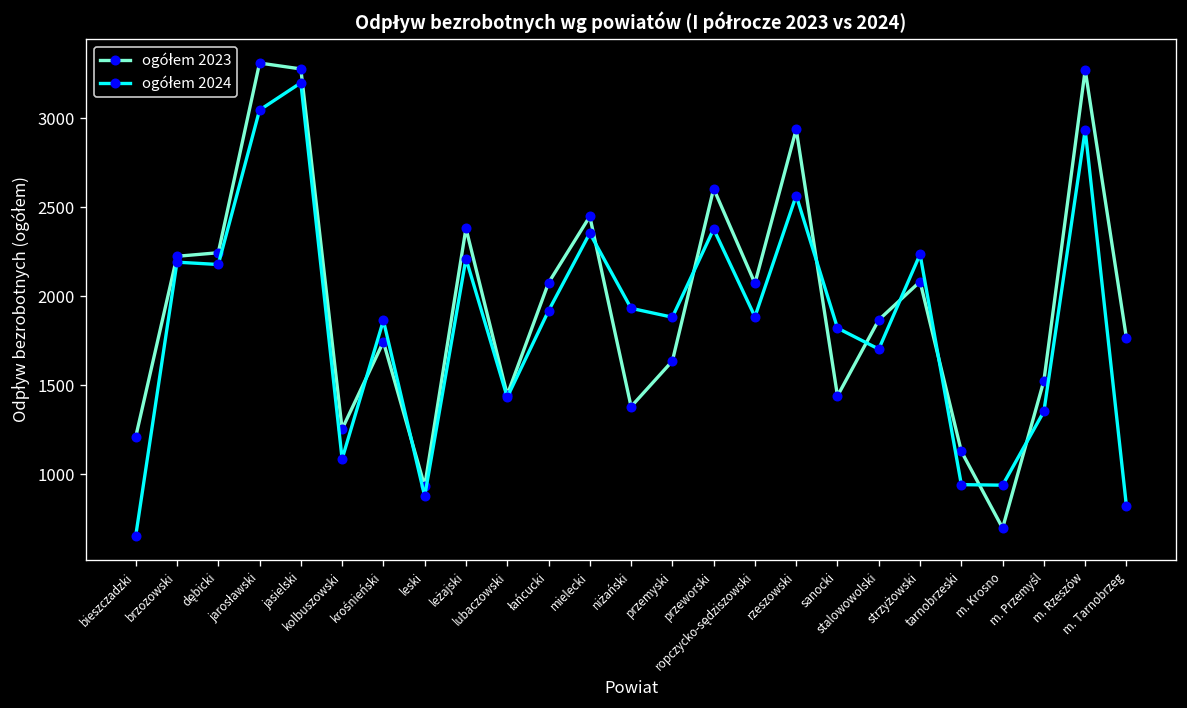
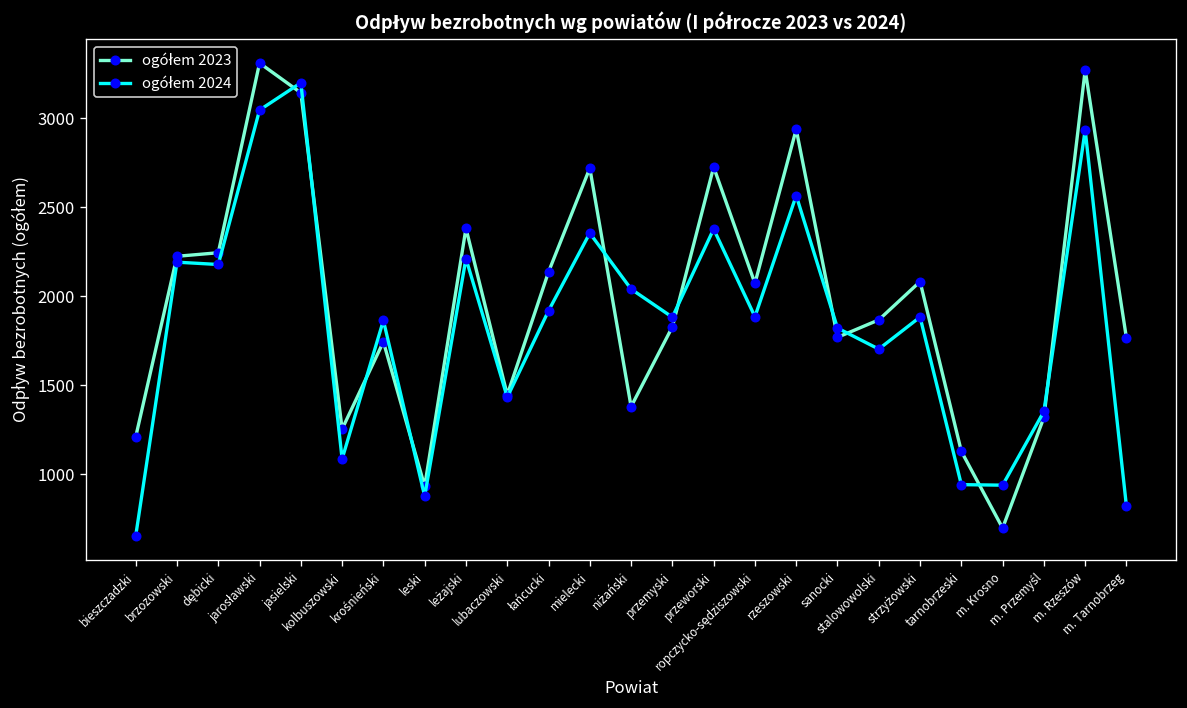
ogółem 2023, jasielski: 3280 -> 3140
ogółem 2023, łańcucki: 2080 -> 2140
ogółem 2023, mielecki: 2450 -> 2720
ogółem 2024, niżański: 1930 -> 2040
ogółem 2023, przemyski: 1640 -> 1830
ogółem 2023, przeworski: 2610 -> 2730
ogółem 2023, sanocki: 1440 -> 1770
ogółem 2024, strzyżowski: 2240 -> 1880
ogółem 2023, m. Przemyśl: 1530 -> 1320
